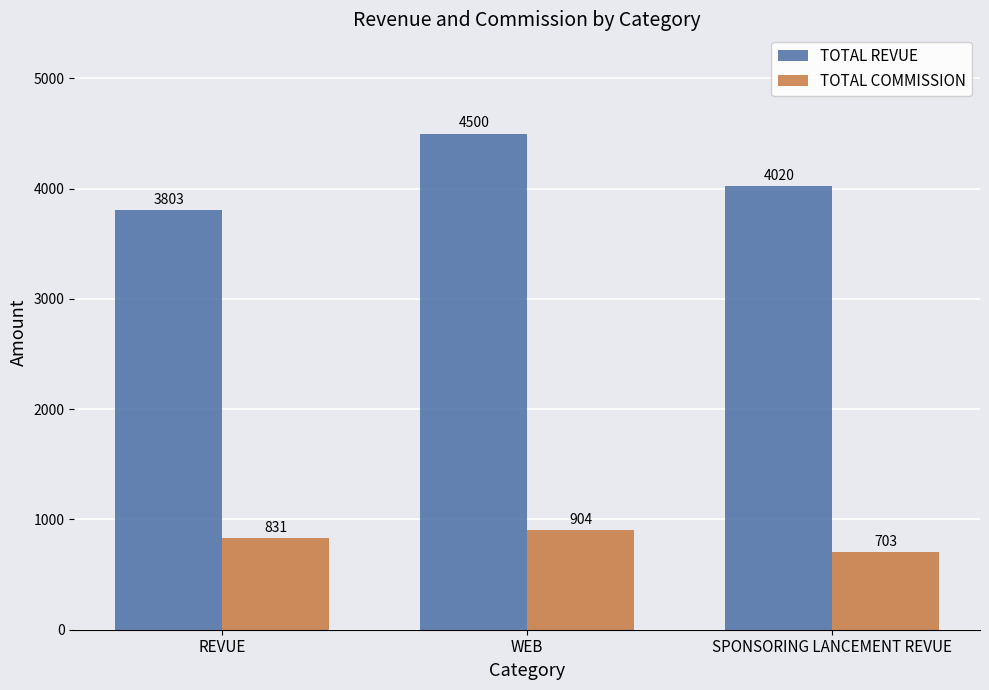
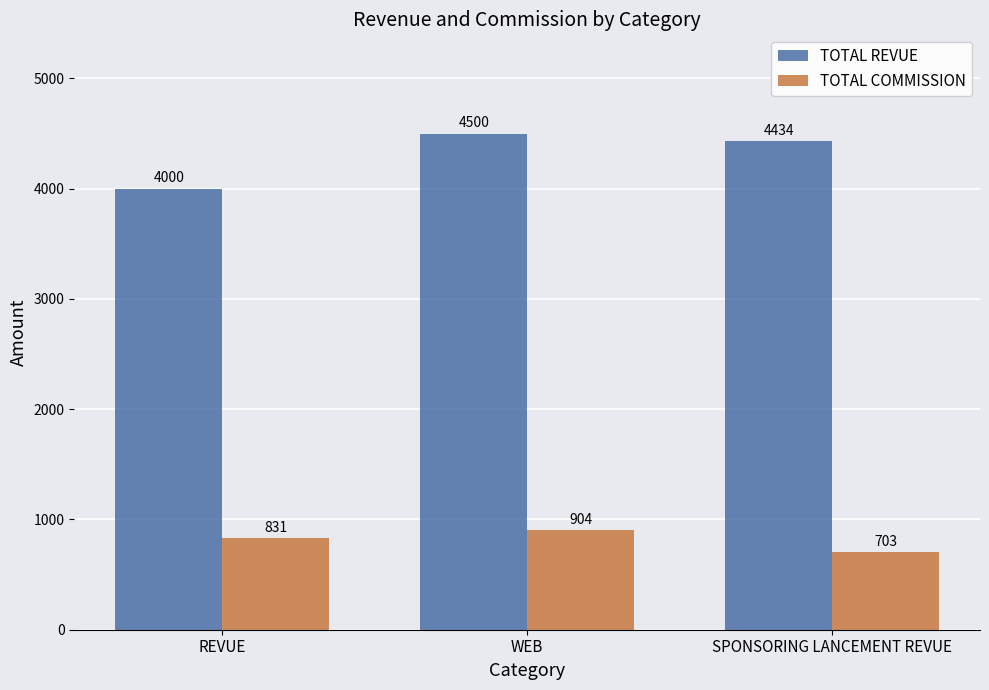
TOTAL REVUE, REVUE: 3803 -> 4000
TOTAL REVUE, SPONSORING LANCEMENT REVUE: 4020 -> 4434
